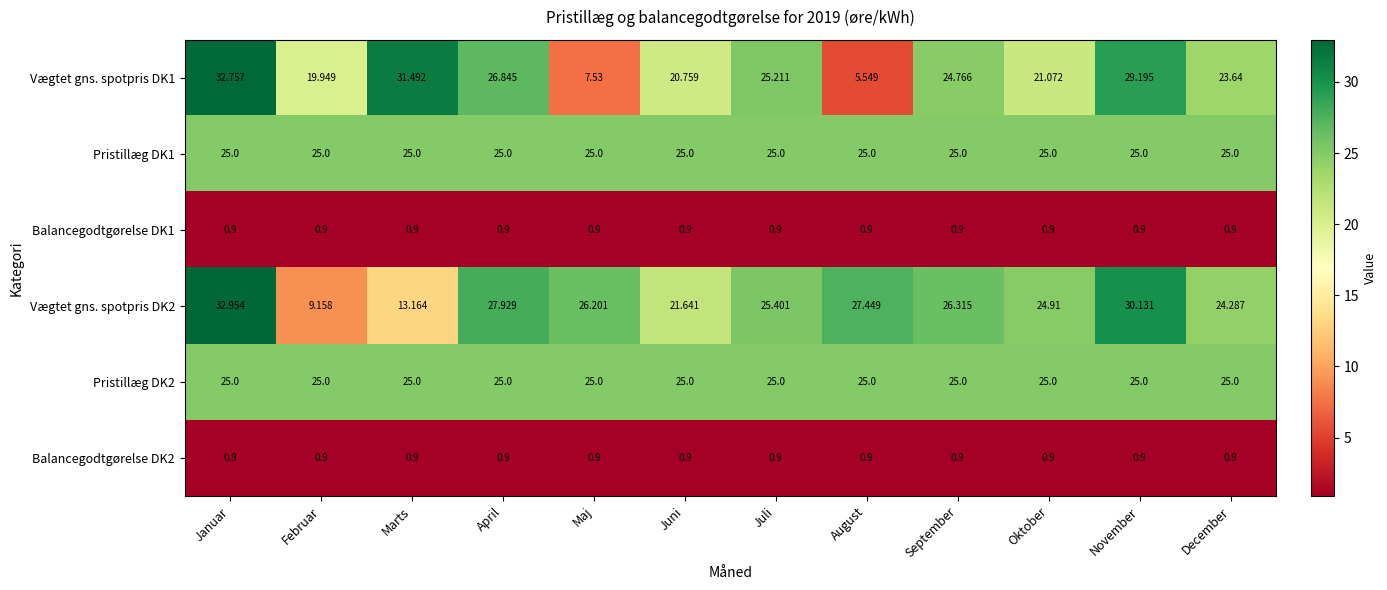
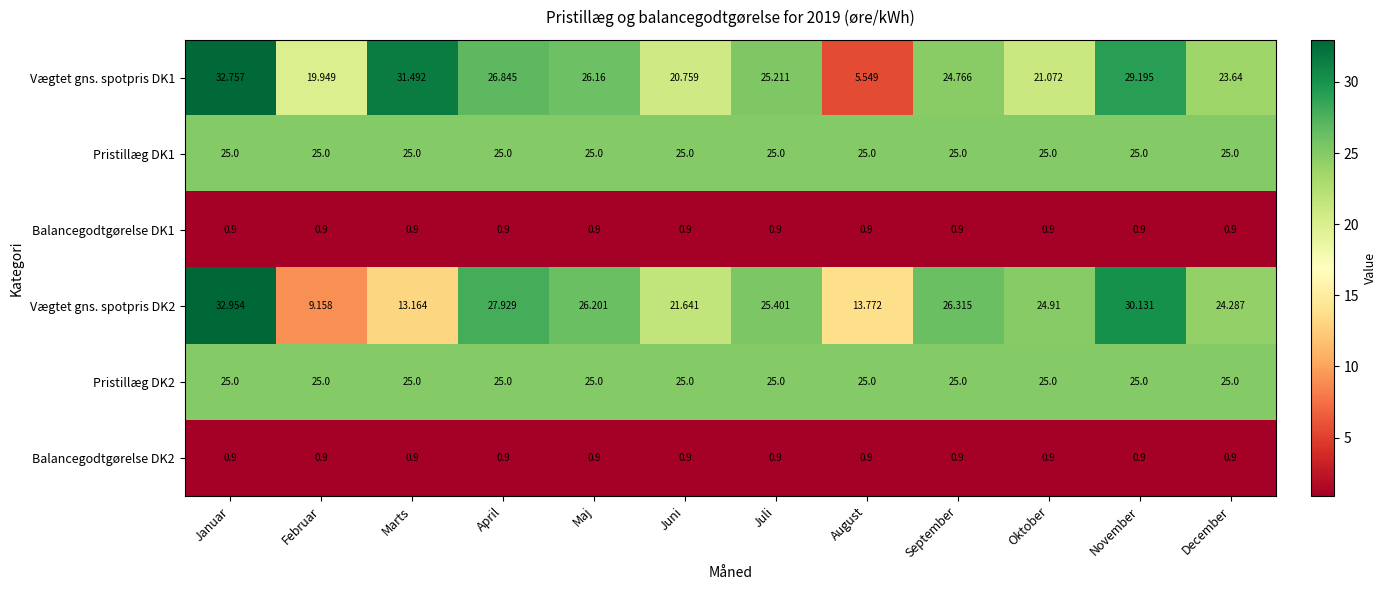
Vægtet gns. spotpris DK1, Maj: 7.53 -> 26.16
Vægtet gns. spotpris DK2, August: 27.449 -> 13.772
